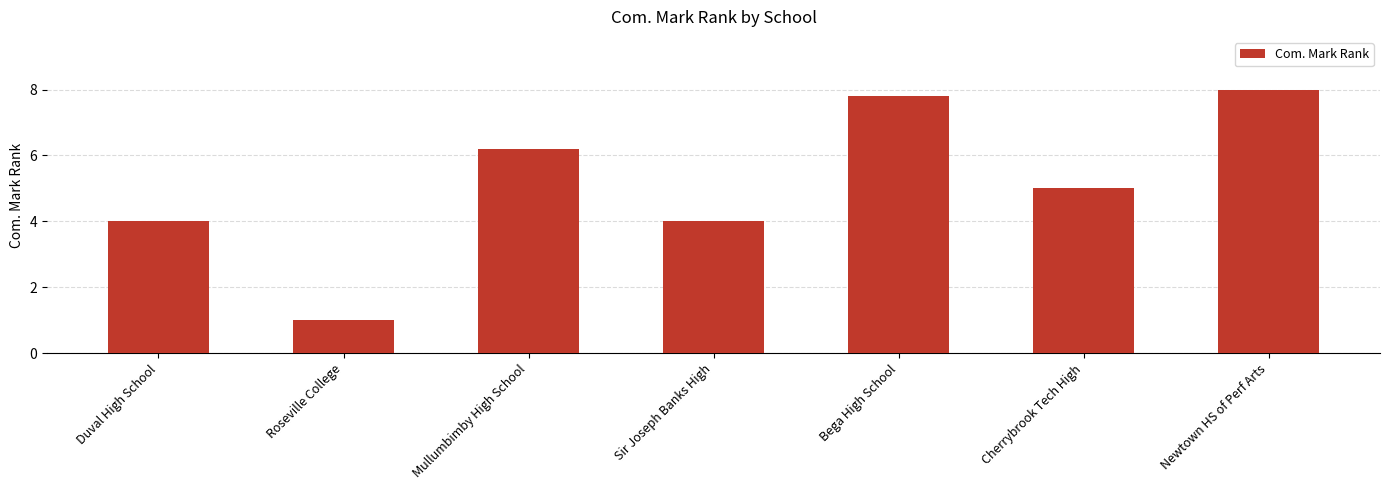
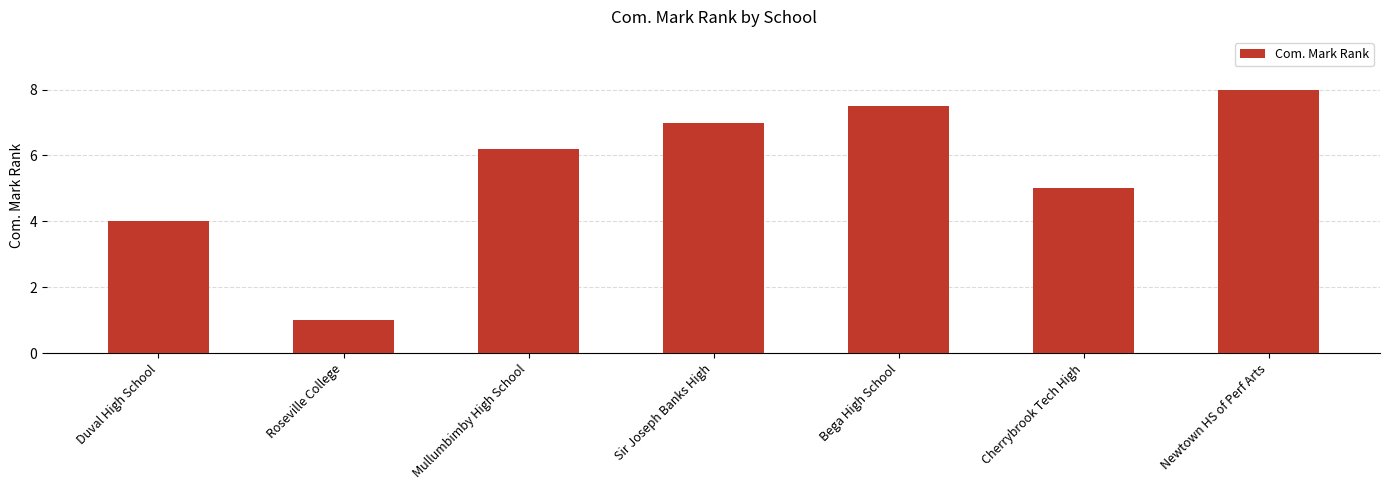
Sir Joseph Banks High: 4 -> 7
Bega High School: 7.8 -> 7.5
